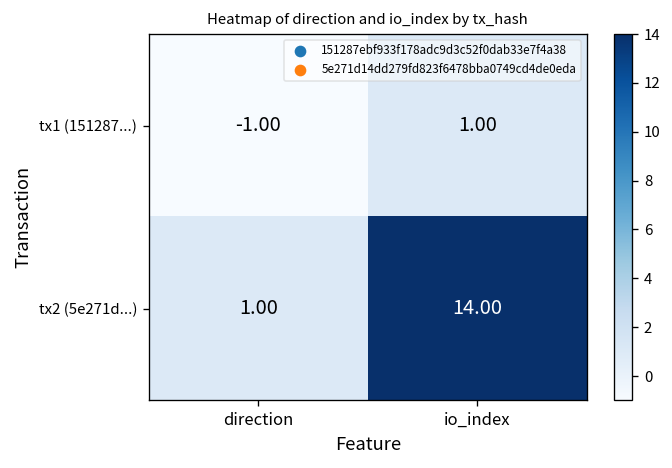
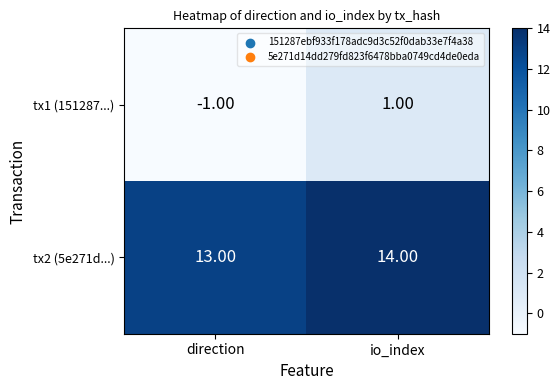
tx2 (5e271d...), direction: 1.00 -> 13.00
